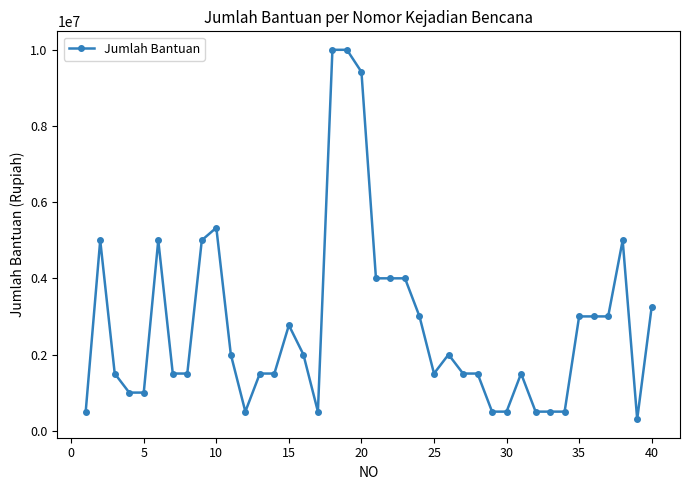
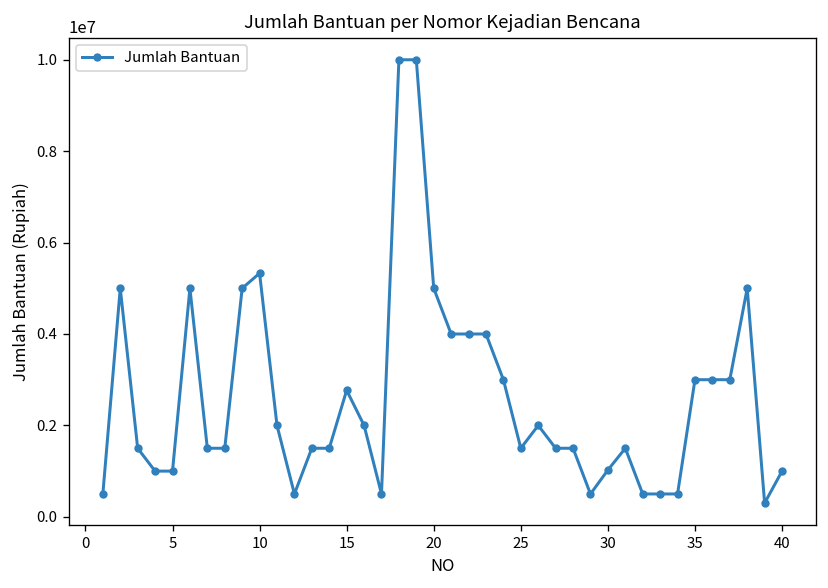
20: 9400000 -> 5000000
30: 500000 -> 1000000
40: 3300000 -> 1000000
